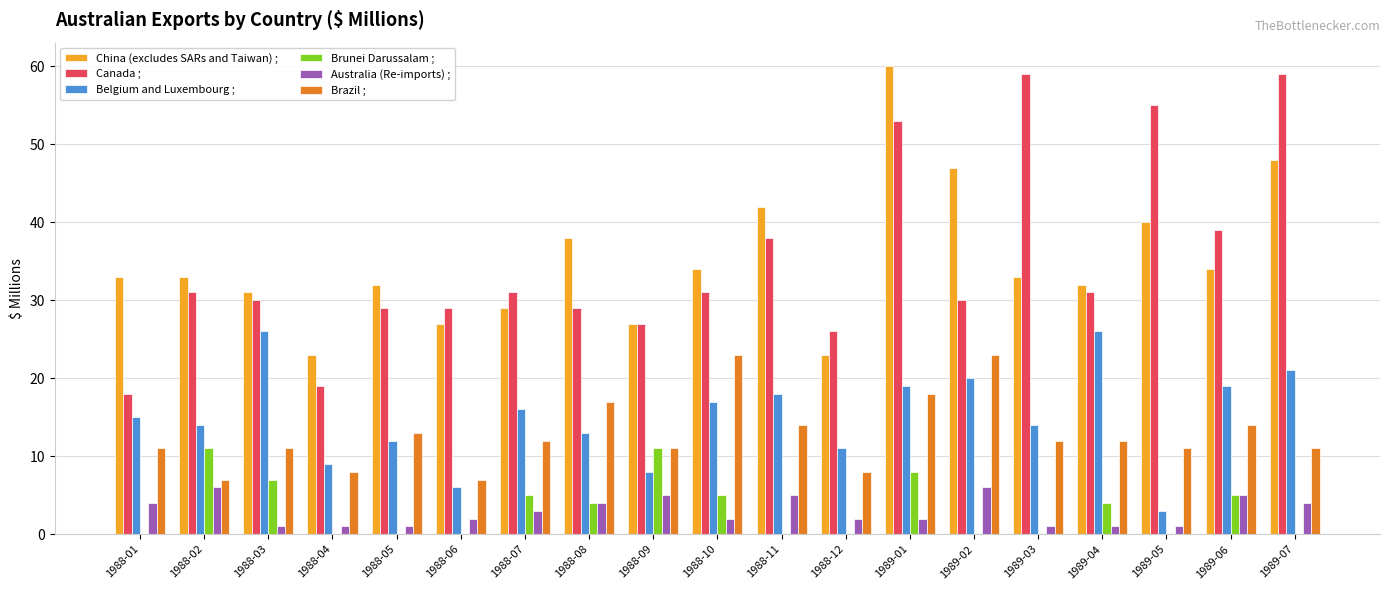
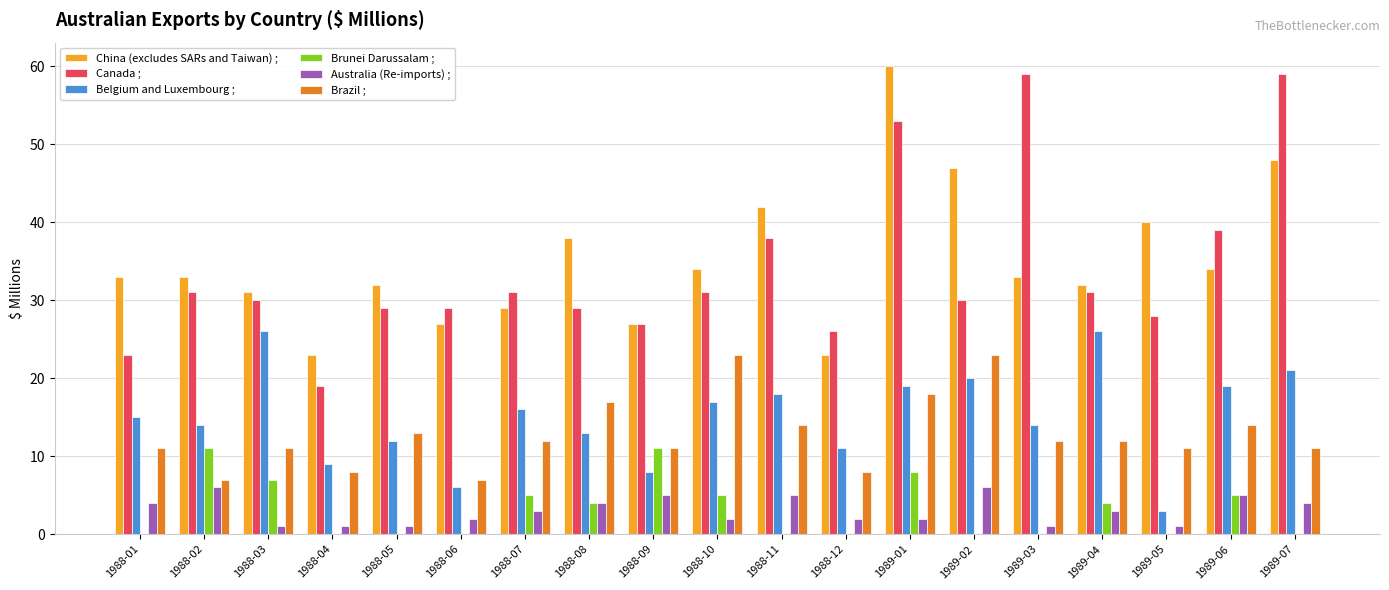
Canada ;, 1988-01: 18 -> 23
Australia (Re-imports) ;, 1989-04: 1 -> 3
Canada ;, 1989-05: 55 -> 28
